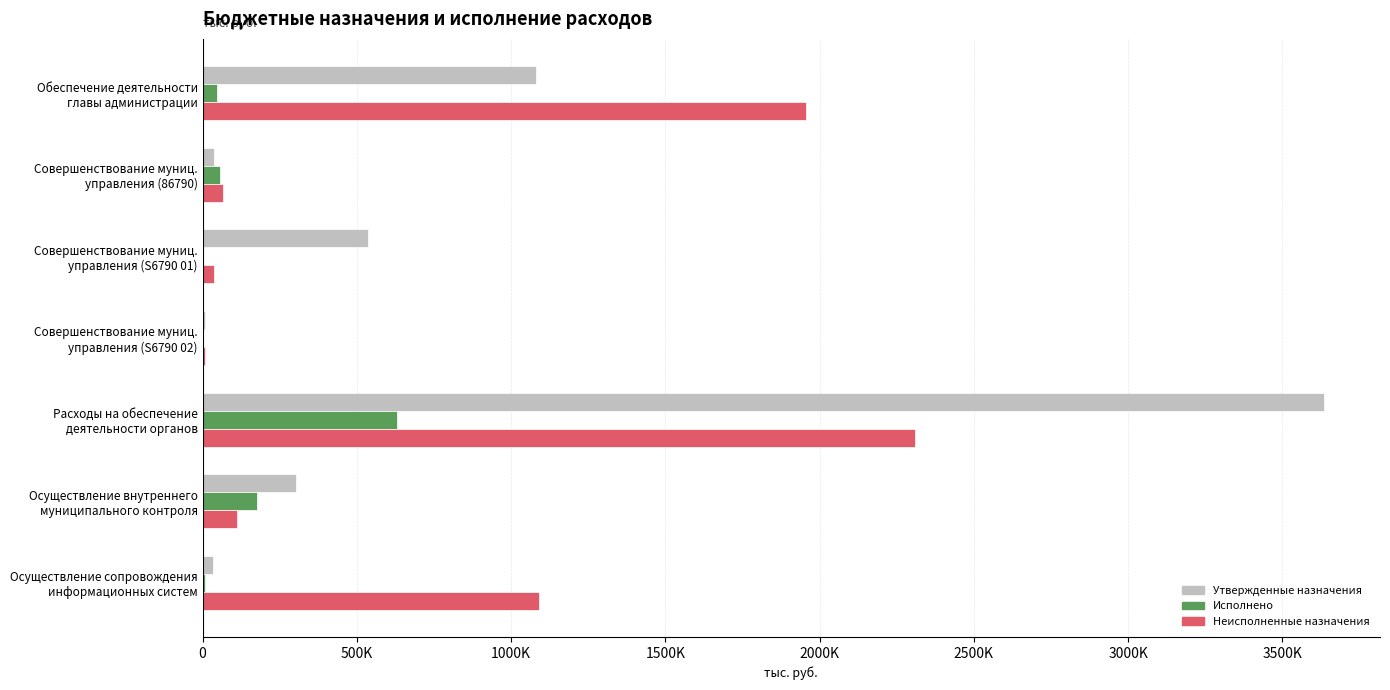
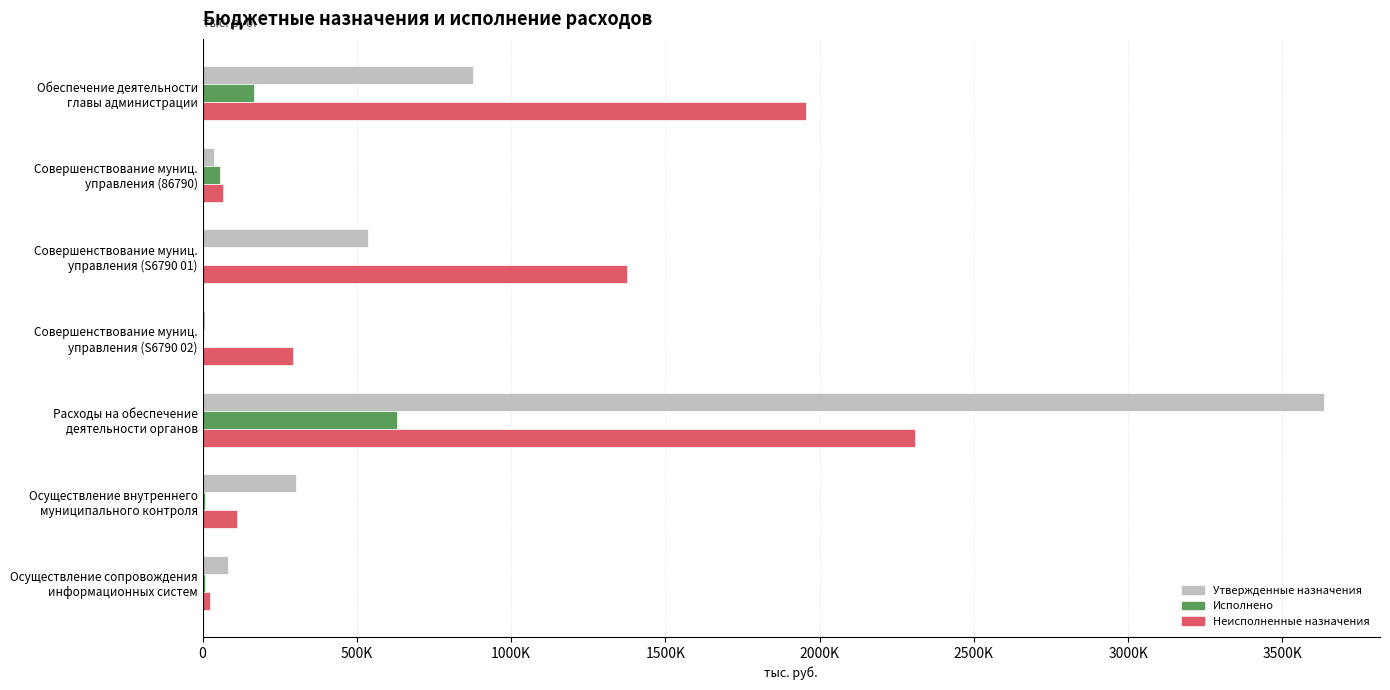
Утвержденные назначения, Обеспечение деятельности главы администрации: 1080000 -> 880000
Исполнено, Обеспечение деятельности главы администрации: 50000 -> 170000
Неисполненные назначения, Совершенствование муниц. управления (S6790 01): 40000 -> 1370000
Неисполненные назначения, Совершенствование муниц. управления (S6790 02): 10000 -> 290000
Исполнено, Осуществление внутреннего муниципального контроля: 180000 -> 10000
Утвержденные назначения, Осуществление сопровождения информационных систем: 30000 -> 80000
Неисполненные назначения, Осуществление сопровождения информационных систем: 1090000 -> 30000
